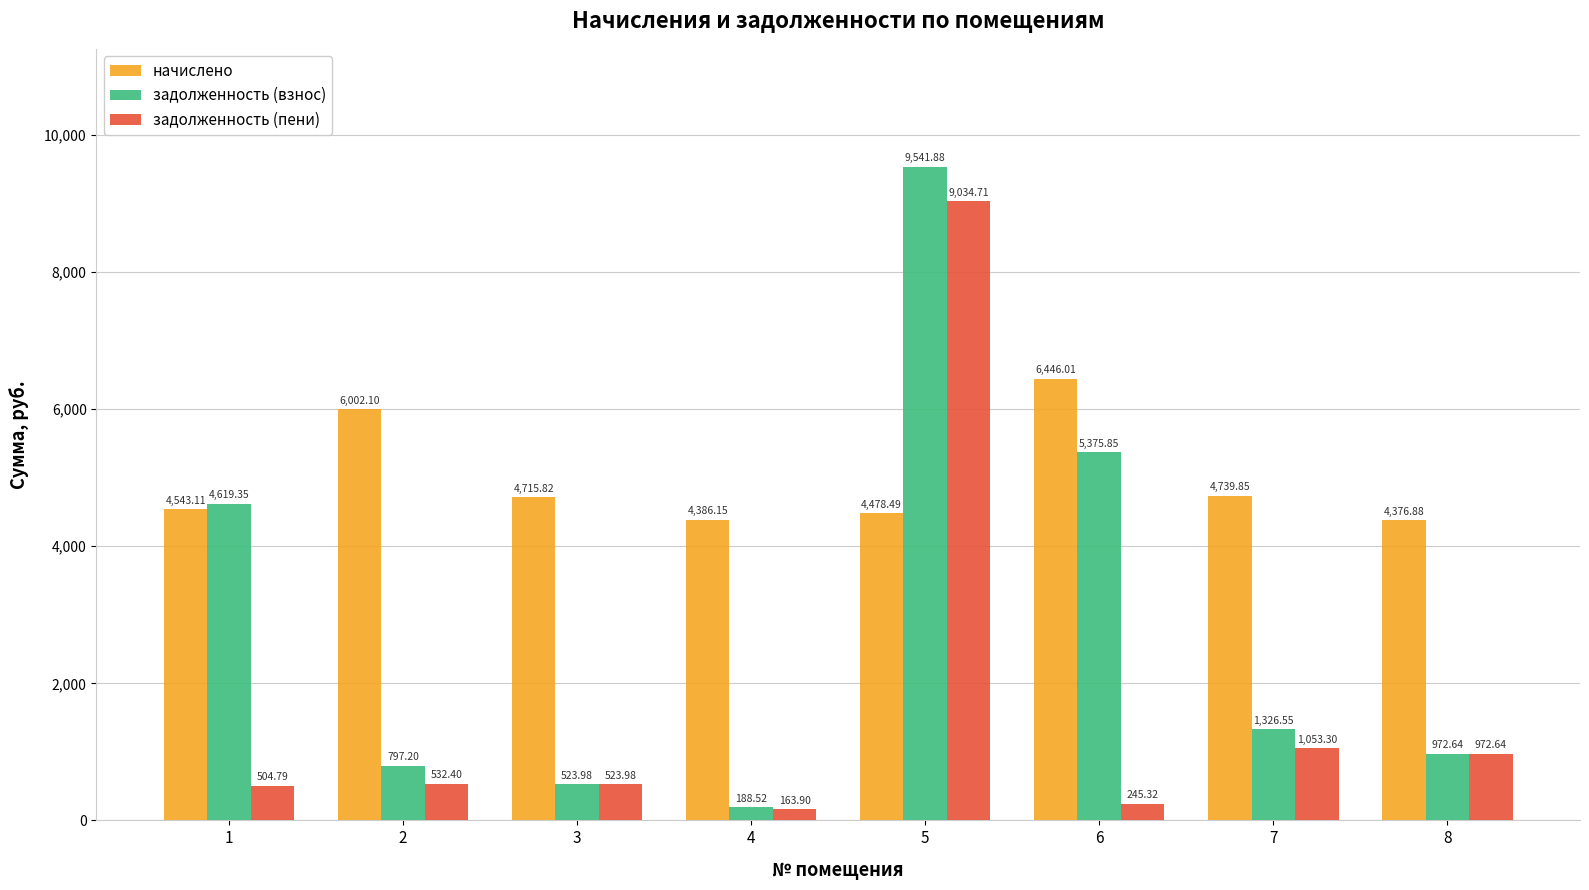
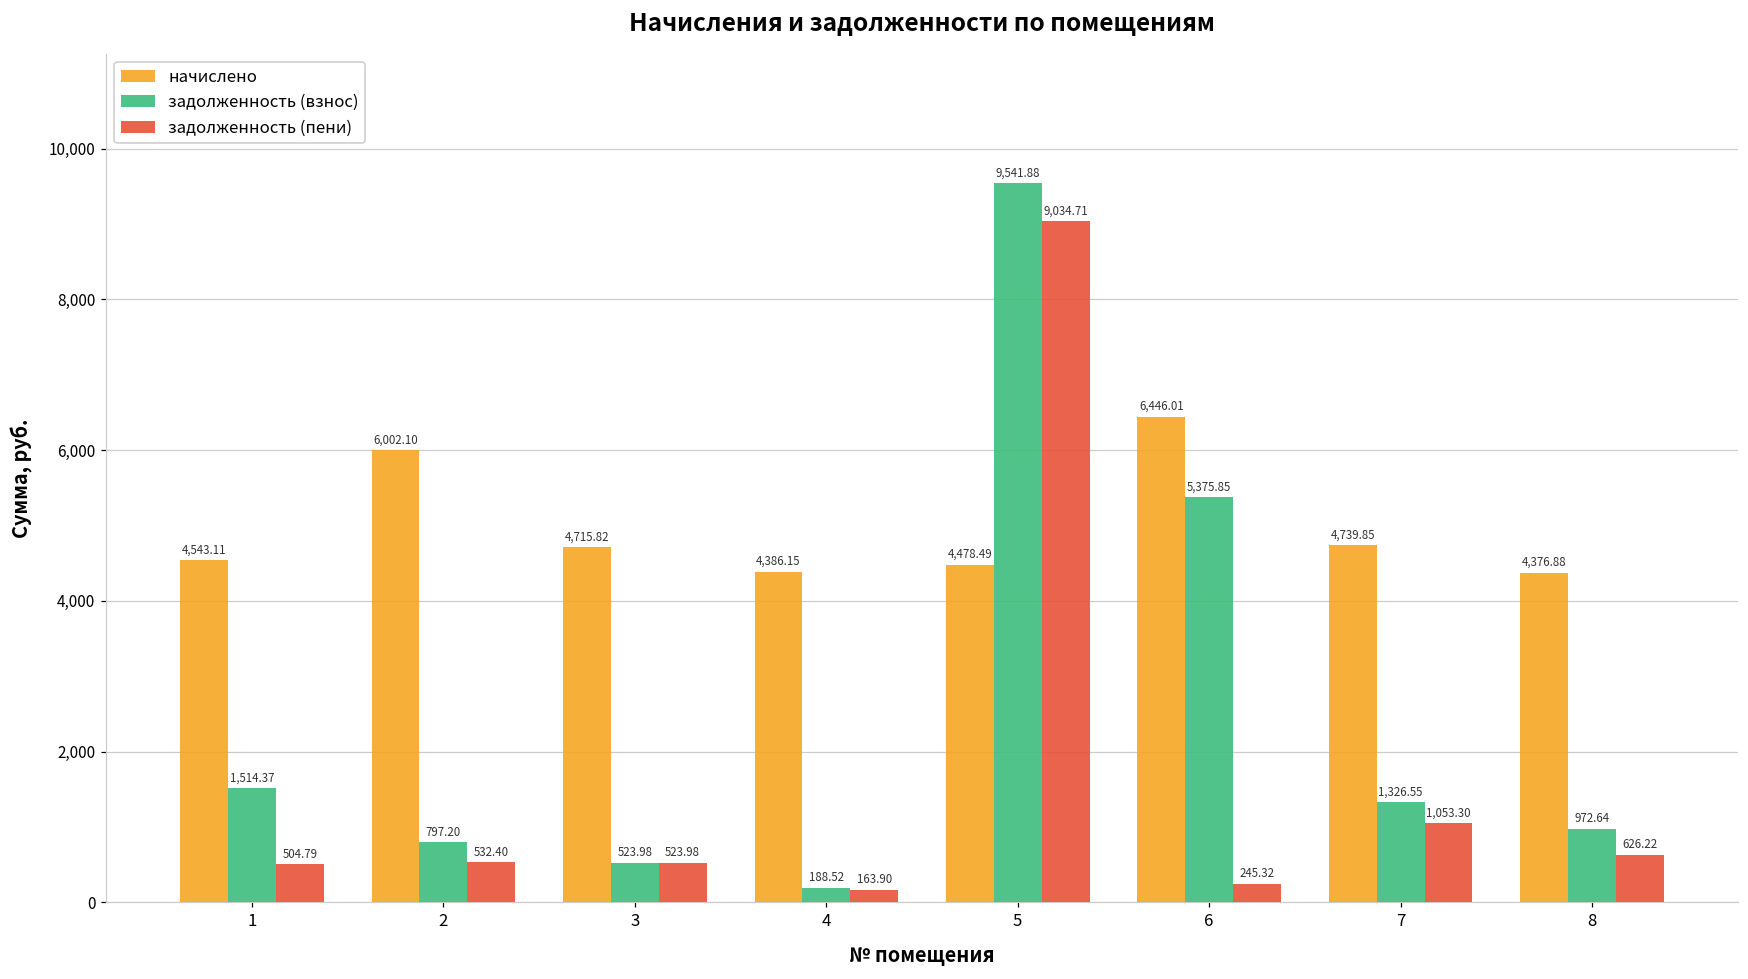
задолженность (взнос), 1: 4,619.35 -> 1,514.37
задолженность (пени), 8: 972.64 -> 626.22
